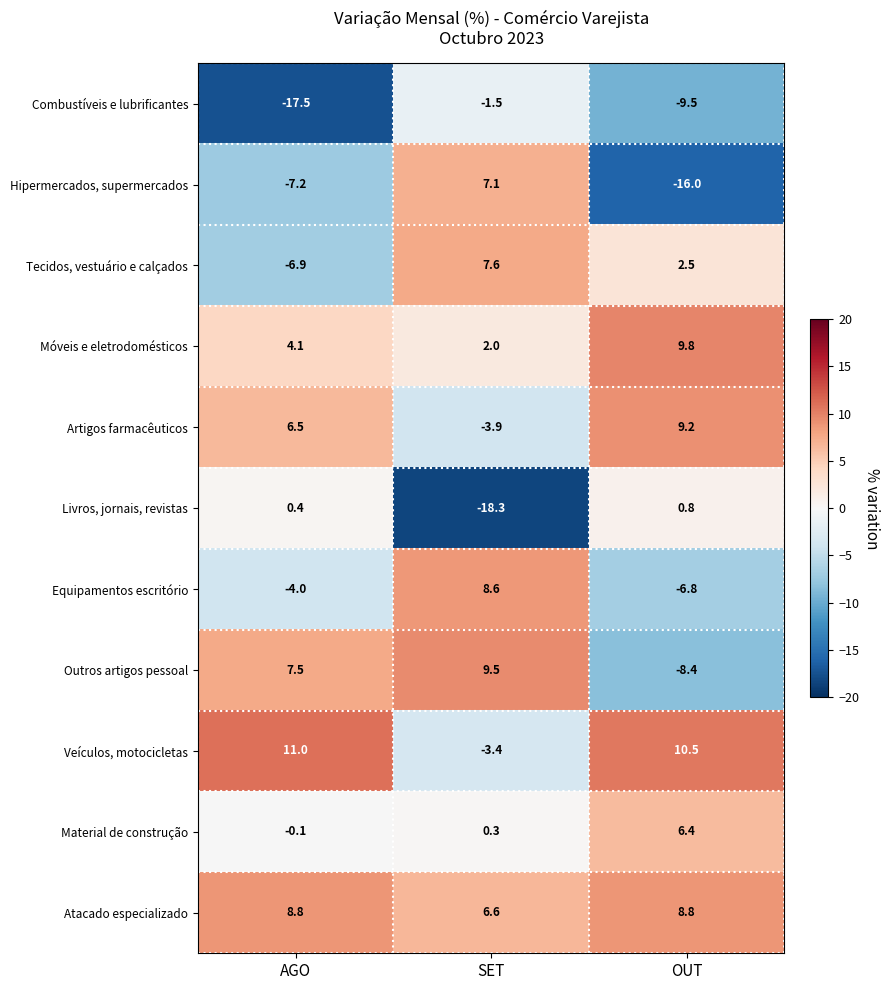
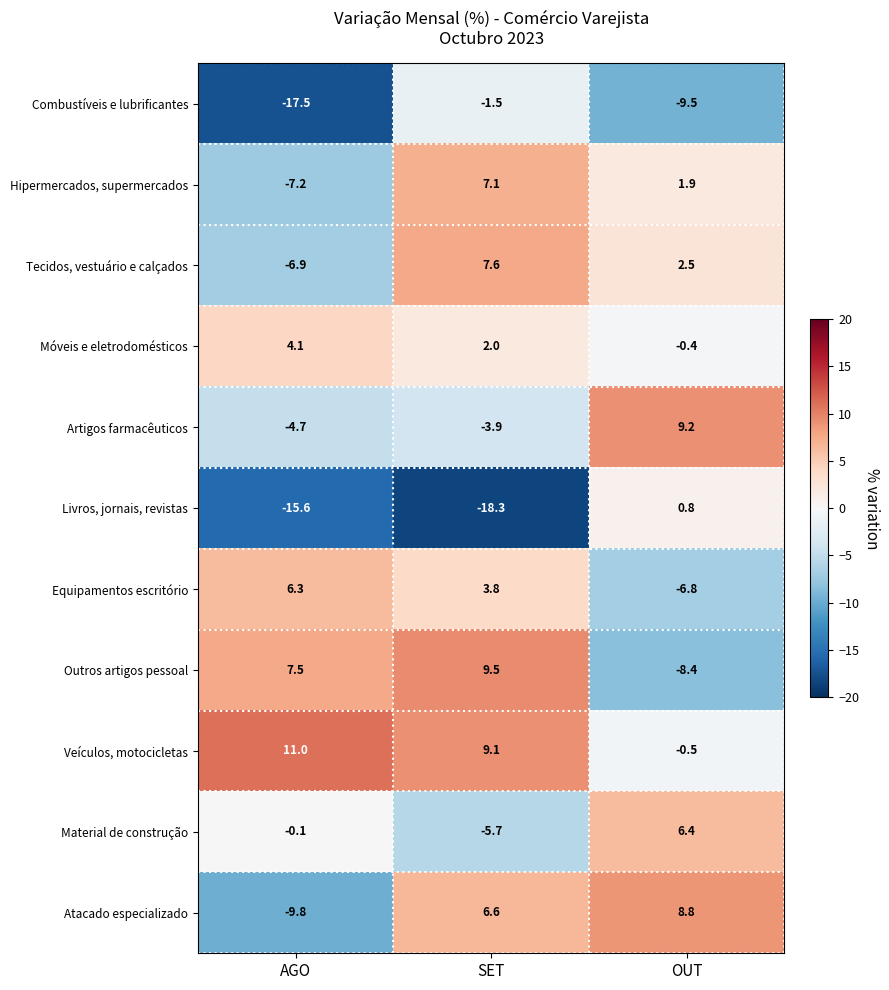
Hipermercados, supermercados, OUT: -16.0 -> 1.9
Móveis e eletrodomésticos, OUT: 9.8 -> -0.4
Artigos farmacêuticos, AGO: 6.5 -> -4.7
Livros, jornais, revistas, AGO: 0.4 -> -15.6
Equipamentos escritório, AGO: -4.0 -> 6.3
Equipamentos escritório, SET: 8.6 -> 3.8
Veículos, motocicletas, SET: -3.4 -> 9.1
Veículos, motocicletas, OUT: 10.5 -> -0.5
Material de construção, SET: 0.3 -> -5.7
Atacado especializado, AGO: 8.8 -> -9.8
